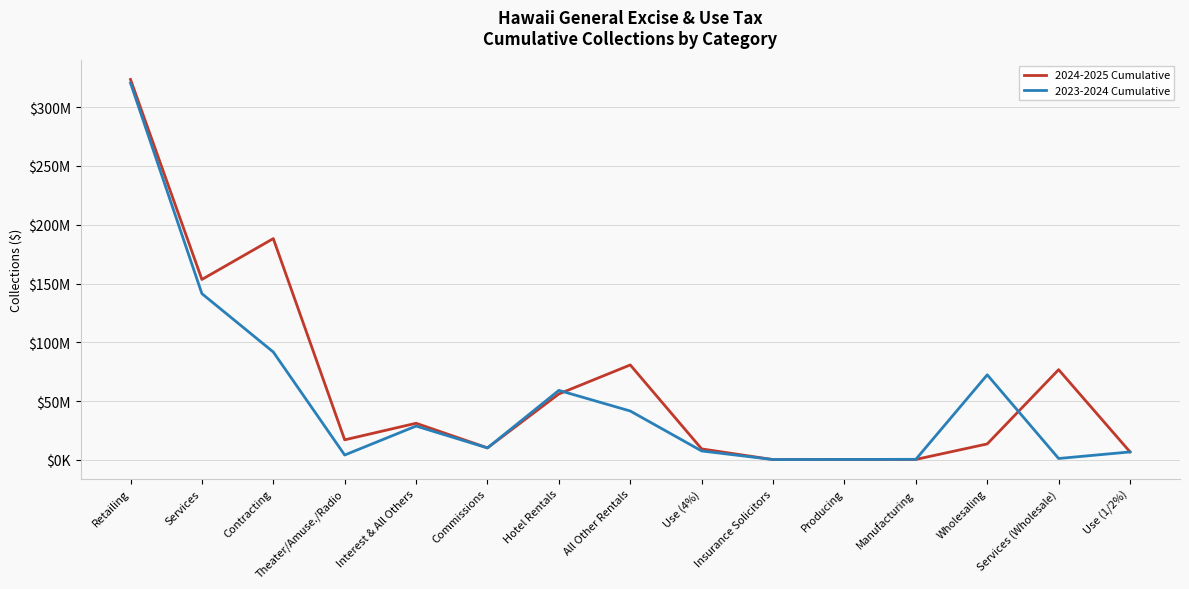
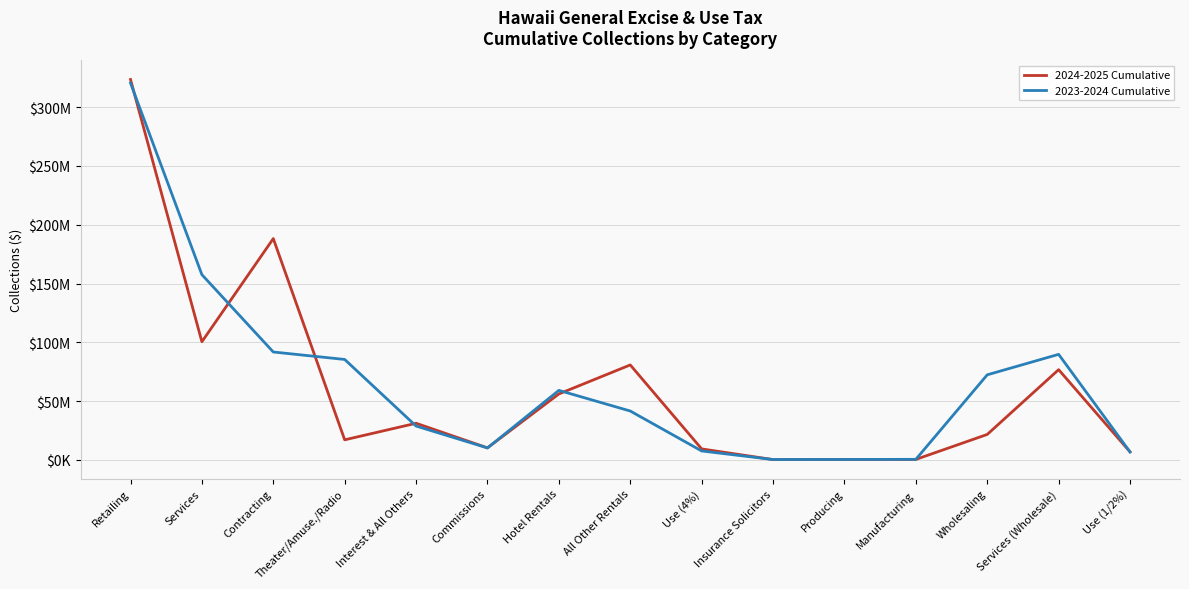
2024-2025 Cumulative, Services: $153000000 -> $100000000
2023-2024 Cumulative, Services: $141000000 -> $158000000
2023-2024 Cumulative, Theater/Amuse./Radio: $4000000 -> $85000000
2024-2025 Cumulative, Wholesaling: $14000000 -> $22000000
2023-2024 Cumulative, Services (Wholesale): $1000000 -> $90000000
